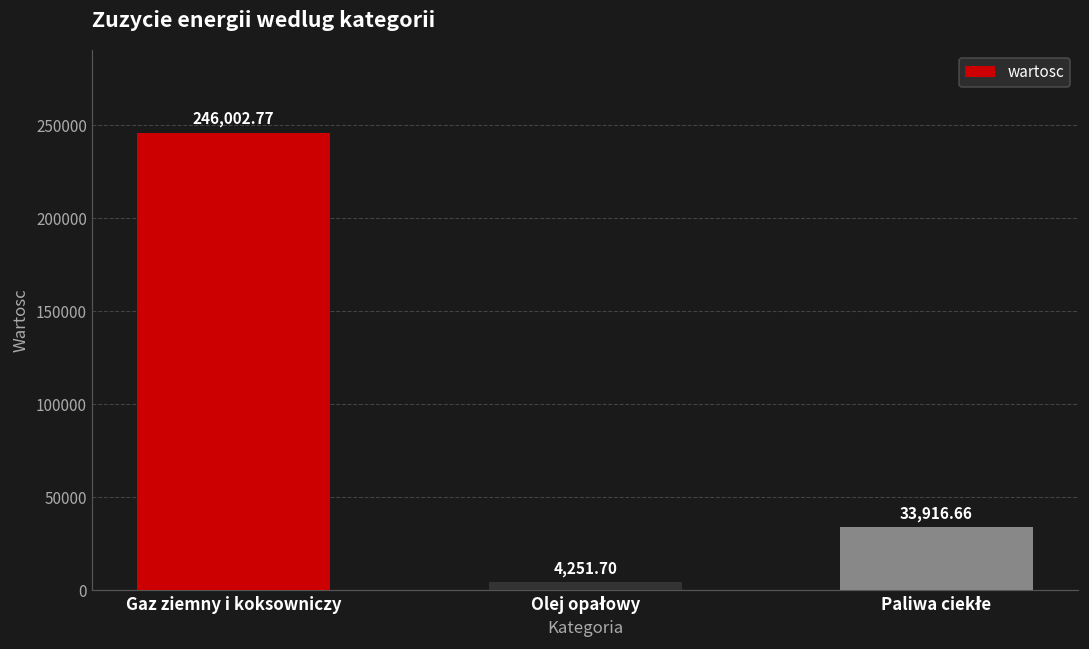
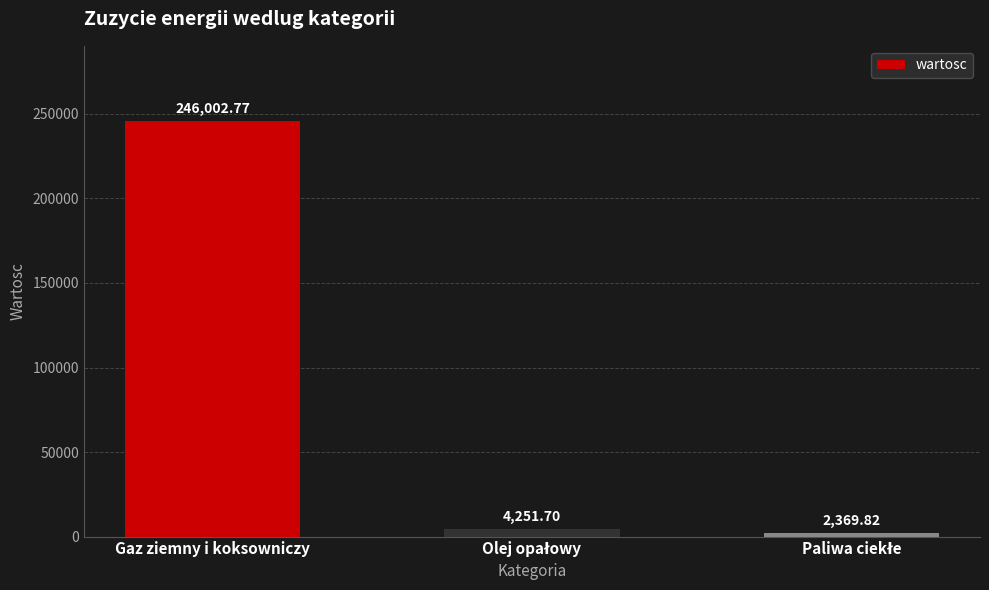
Paliwa ciekłe: 33,916.66 -> 2,369.82
